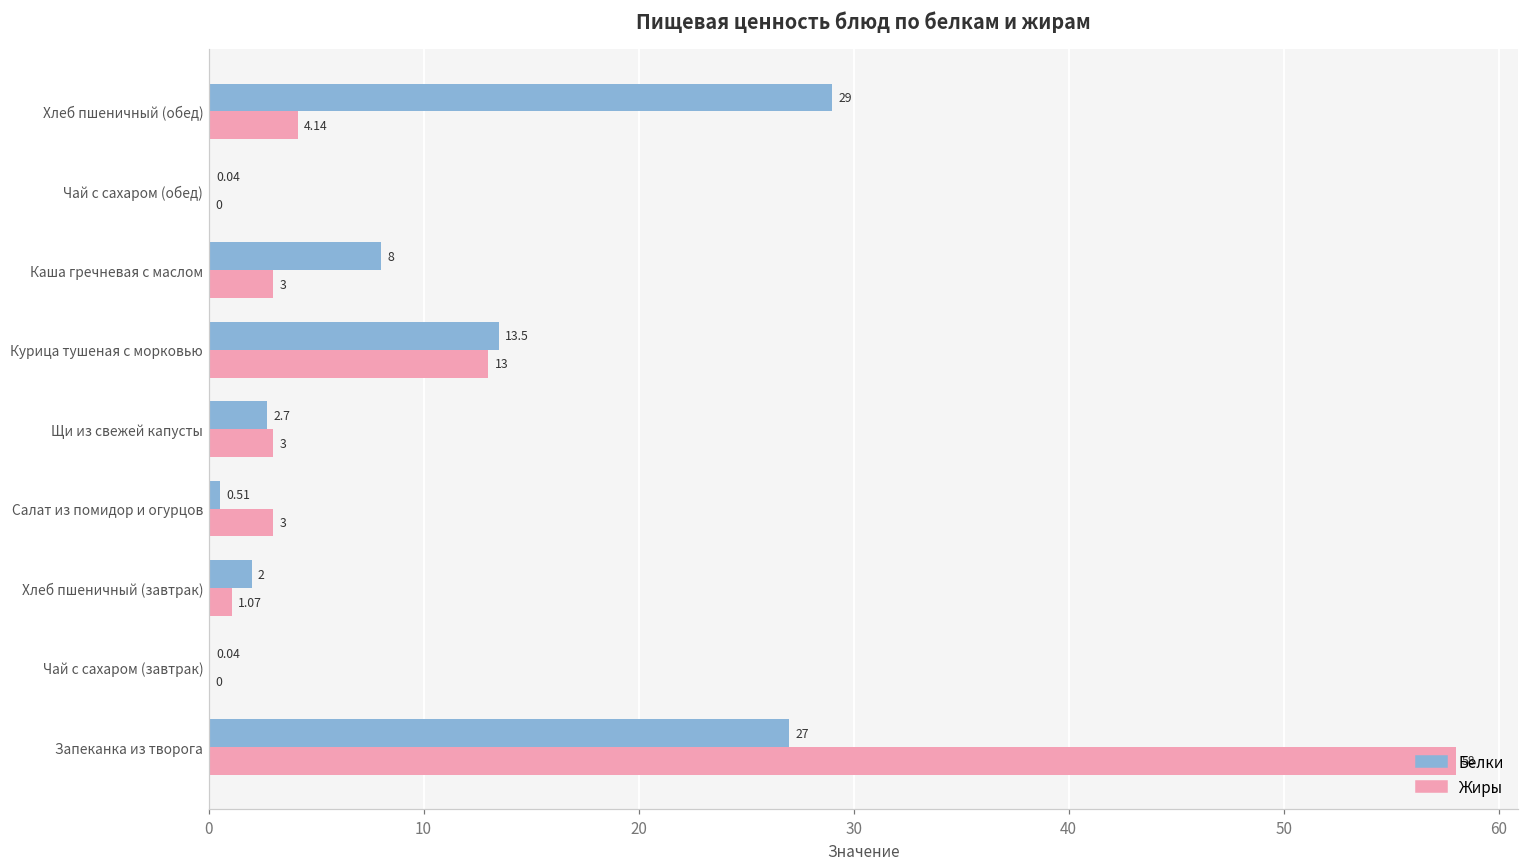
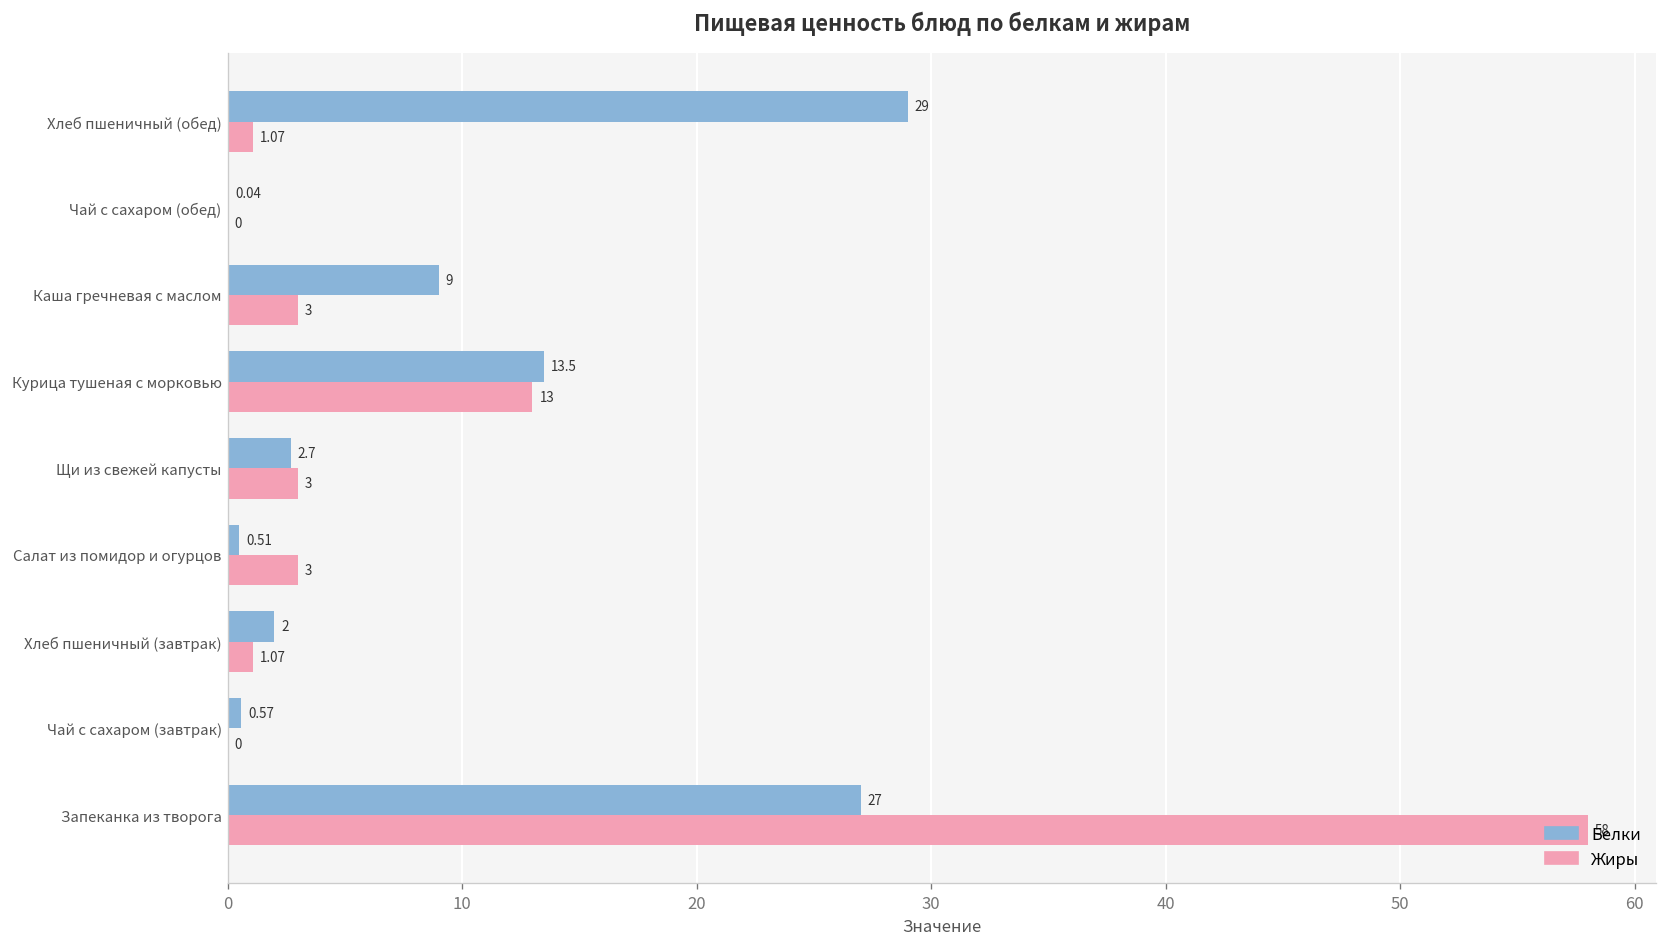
Жиры, Хлеб пшеничный (обед): 4.14 -> 1.07
Белки, Каша гречневая с маслом: 8 -> 9
Белки, Чай с сахаром (завтрак): 0.04 -> 0.57
